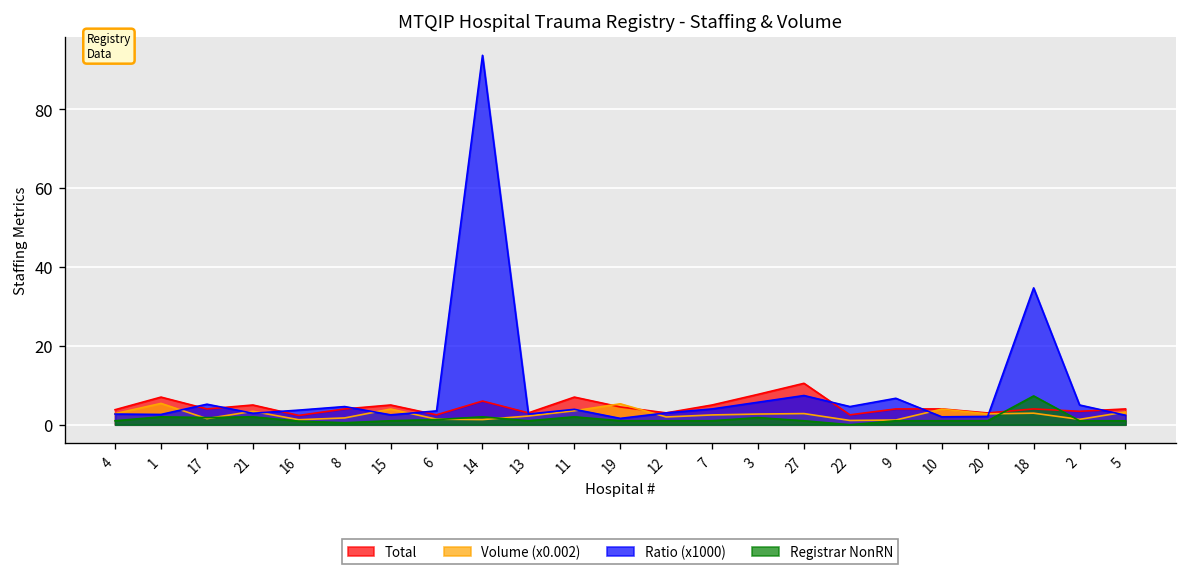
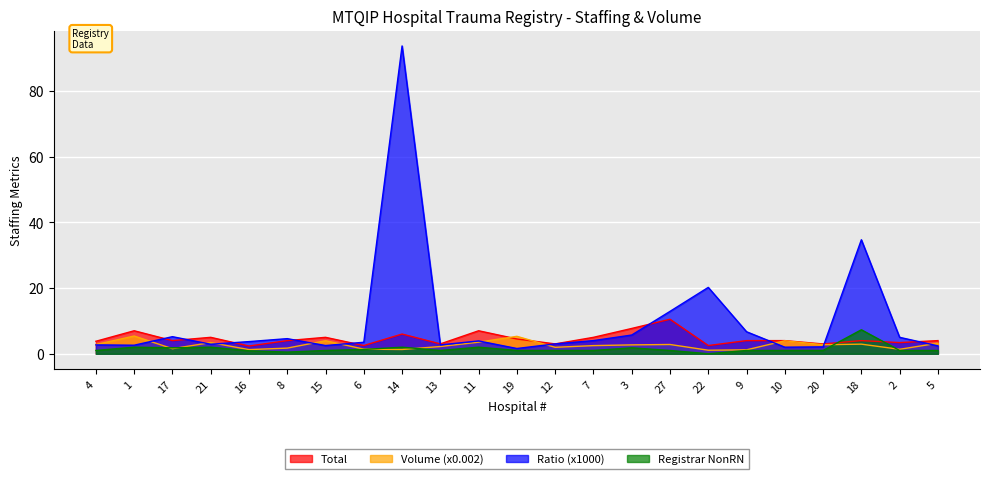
Ratio (x1000), 27: 7 -> 13
Ratio (x1000), 22: 5 -> 20
